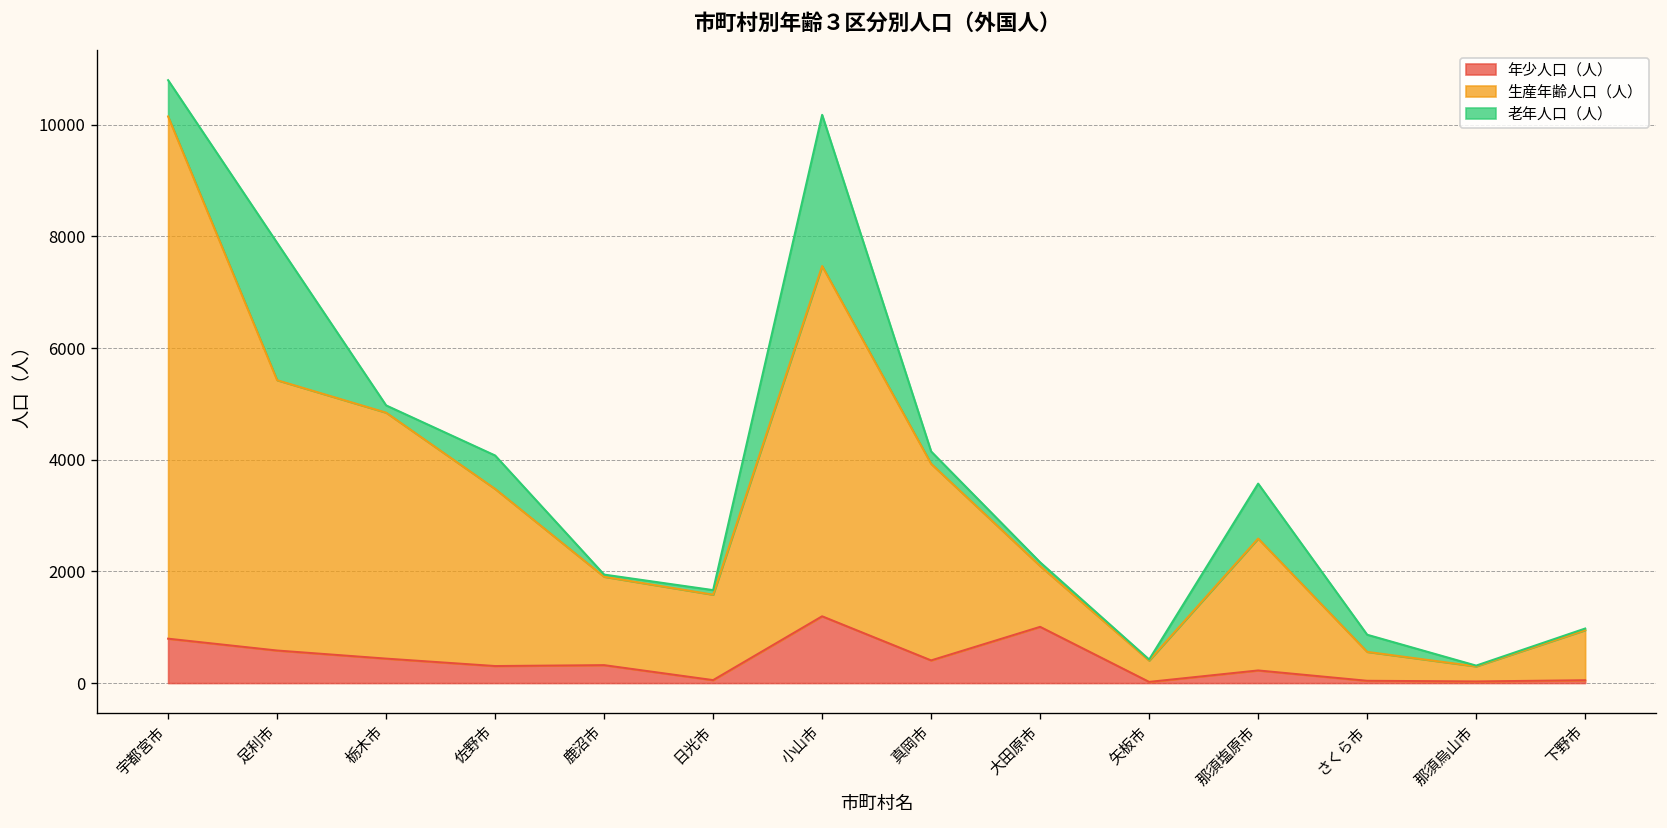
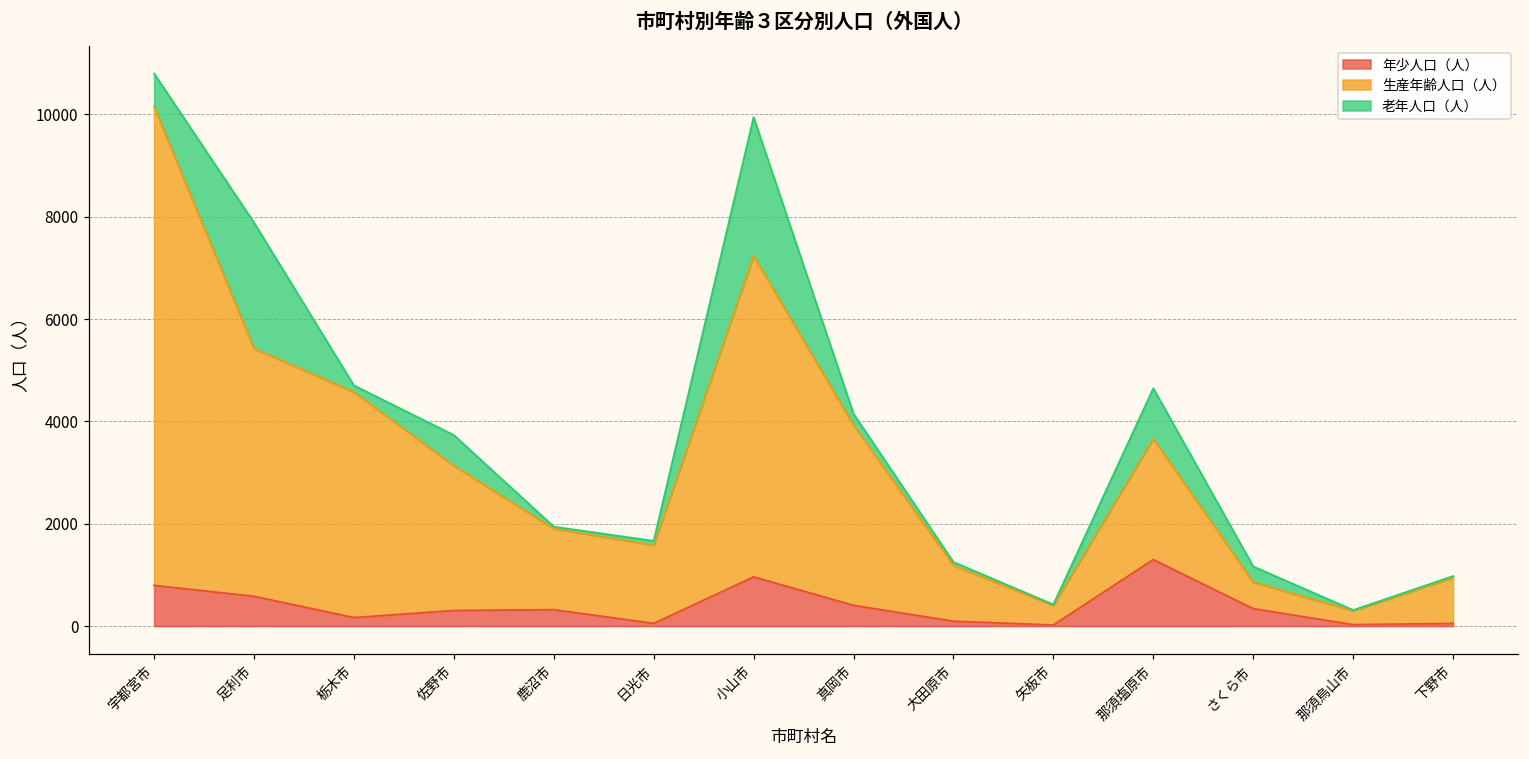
年少人口（人）, 栃木市: 400 -> 200
生産年齢人口（人）, 佐野市: 3200 -> 2800
年少人口（人）, 小山市: 1200 -> 1000
年少人口（人）, 大田原市: 1000 -> 100
年少人口（人）, 那須塩原市: 200 -> 1300
年少人口（人）, さくら市: 0 -> 300
